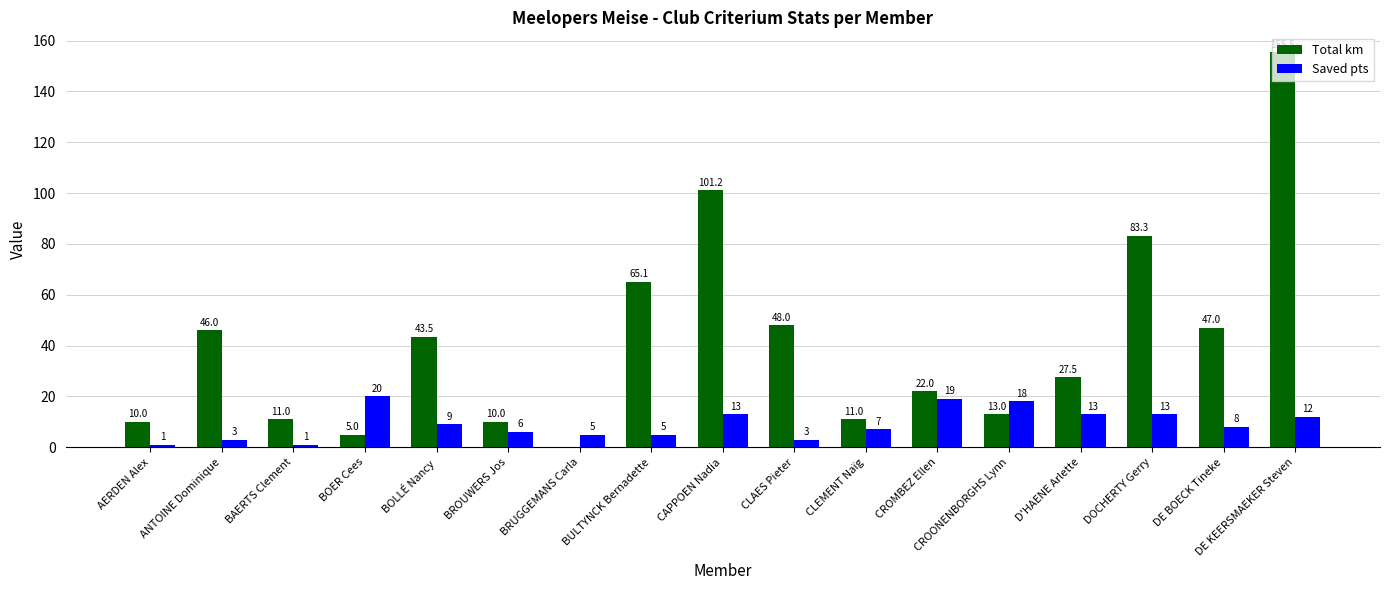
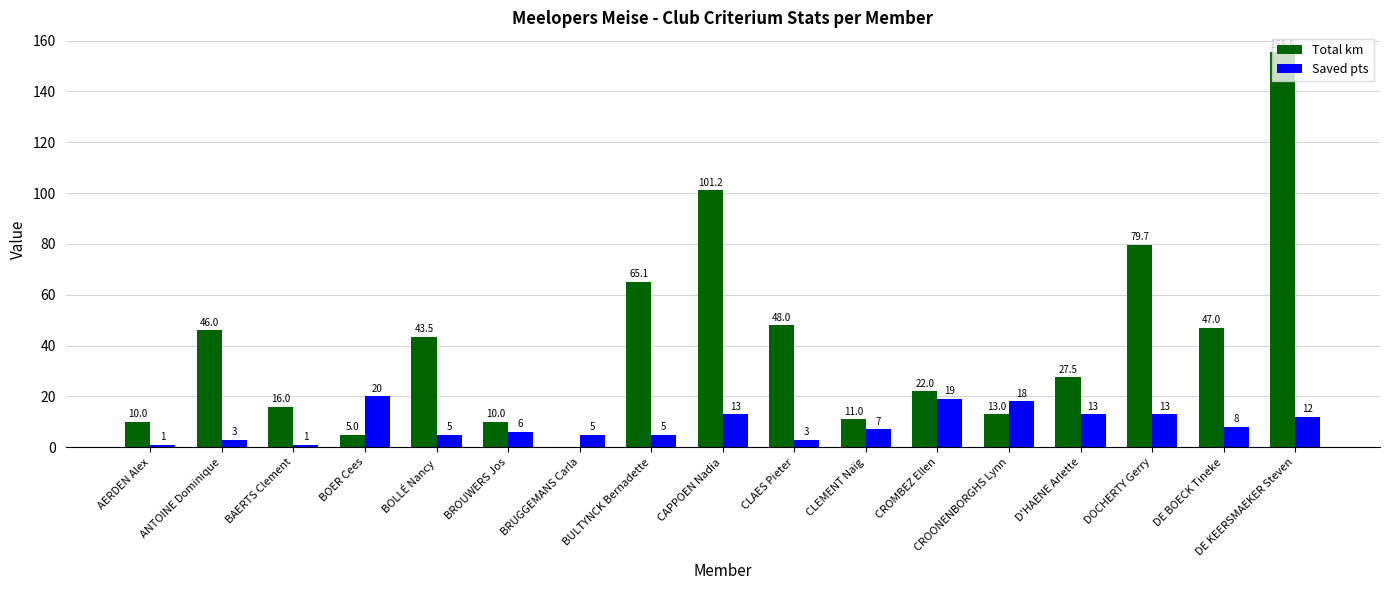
Total km, BAERTS Clement: 11.0 -> 16.0
Saved pts, BOLLÉ Nancy: 9 -> 5
Total km, DOCHERTY Gerry: 83.3 -> 79.7
